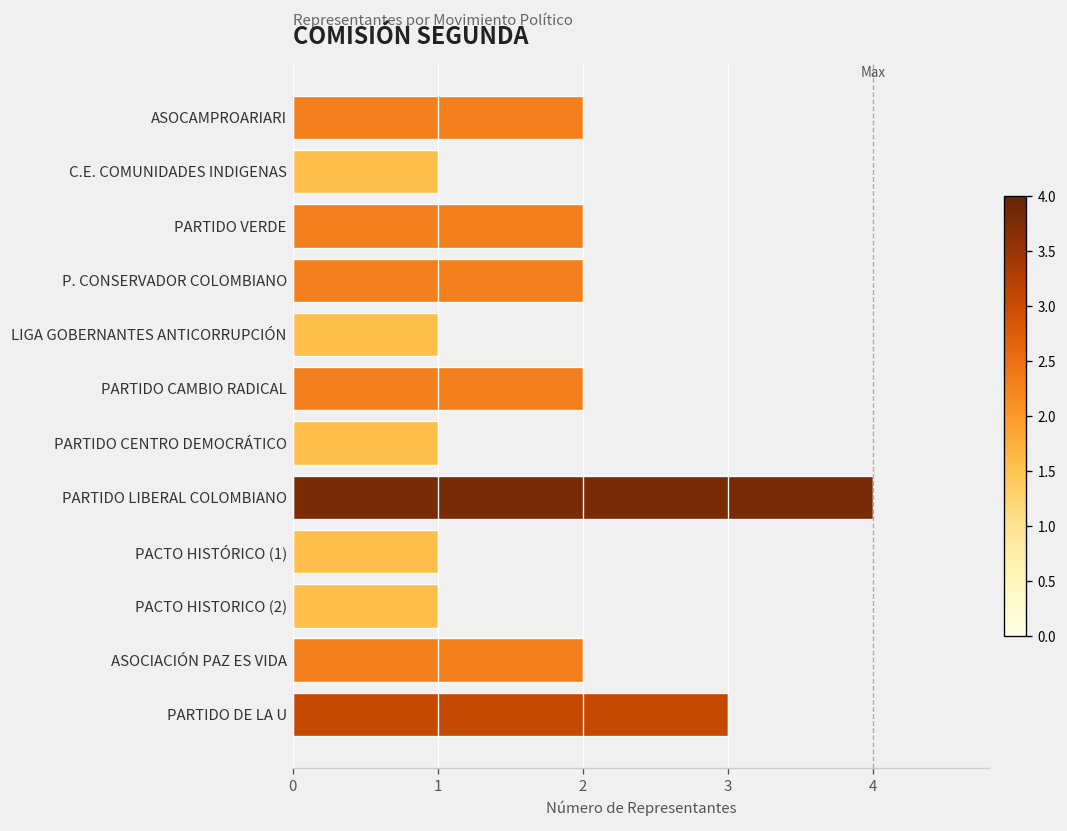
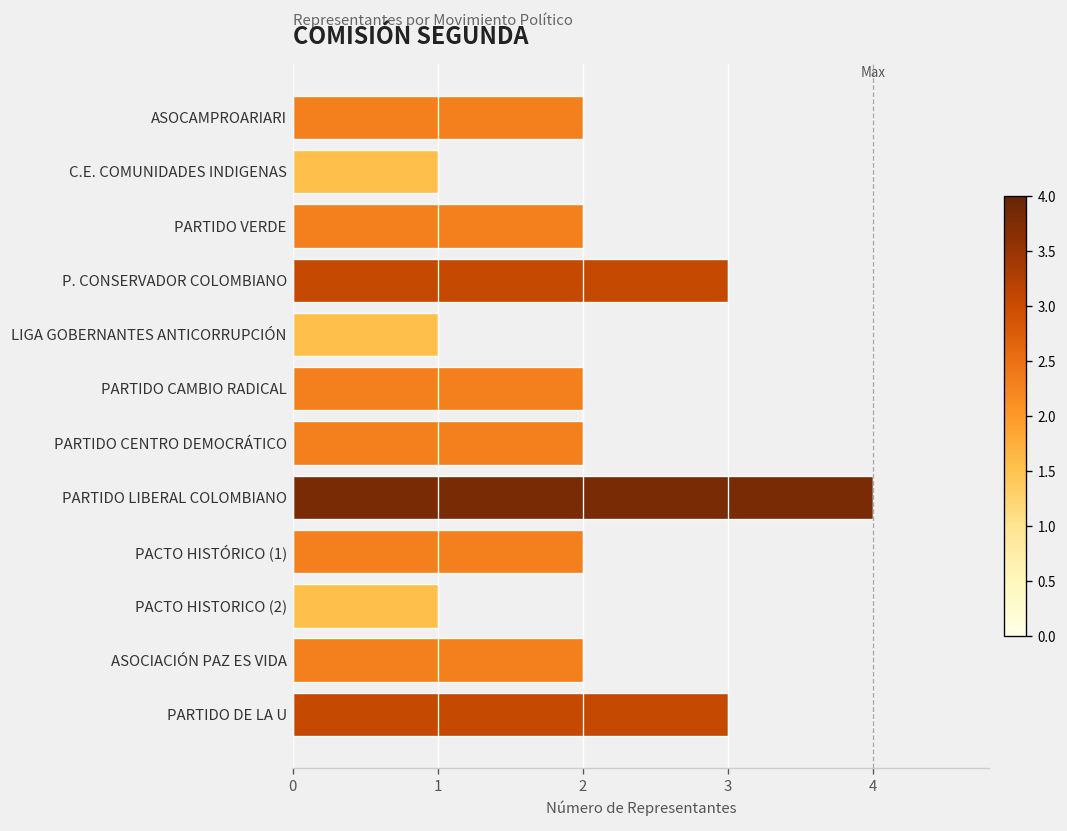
P. CONSERVADOR COLOMBIANO: 2 -> 3
PARTIDO CENTRO DEMOCRÁTICO: 1 -> 2
PACTO HISTÓRICO (1): 1 -> 2
